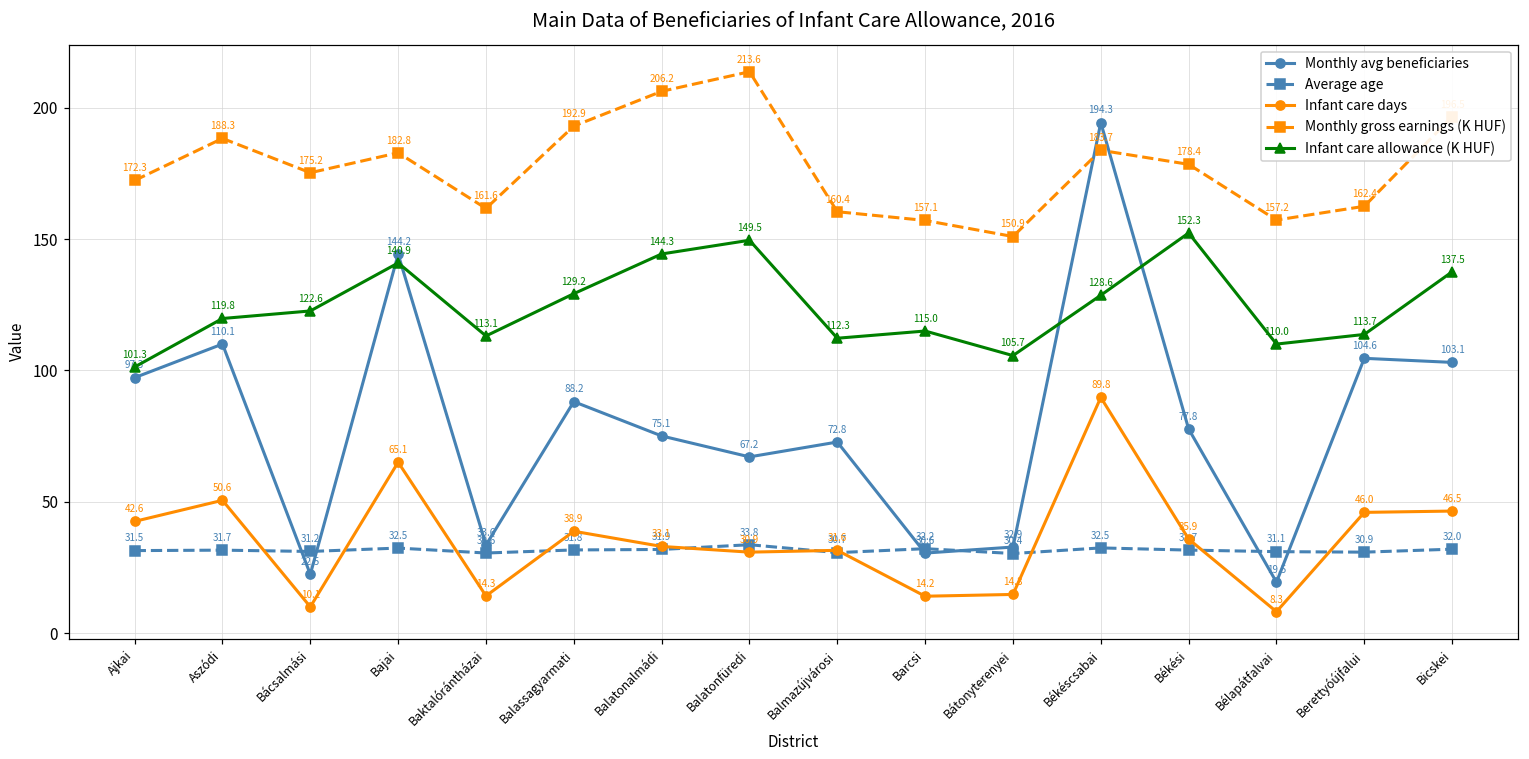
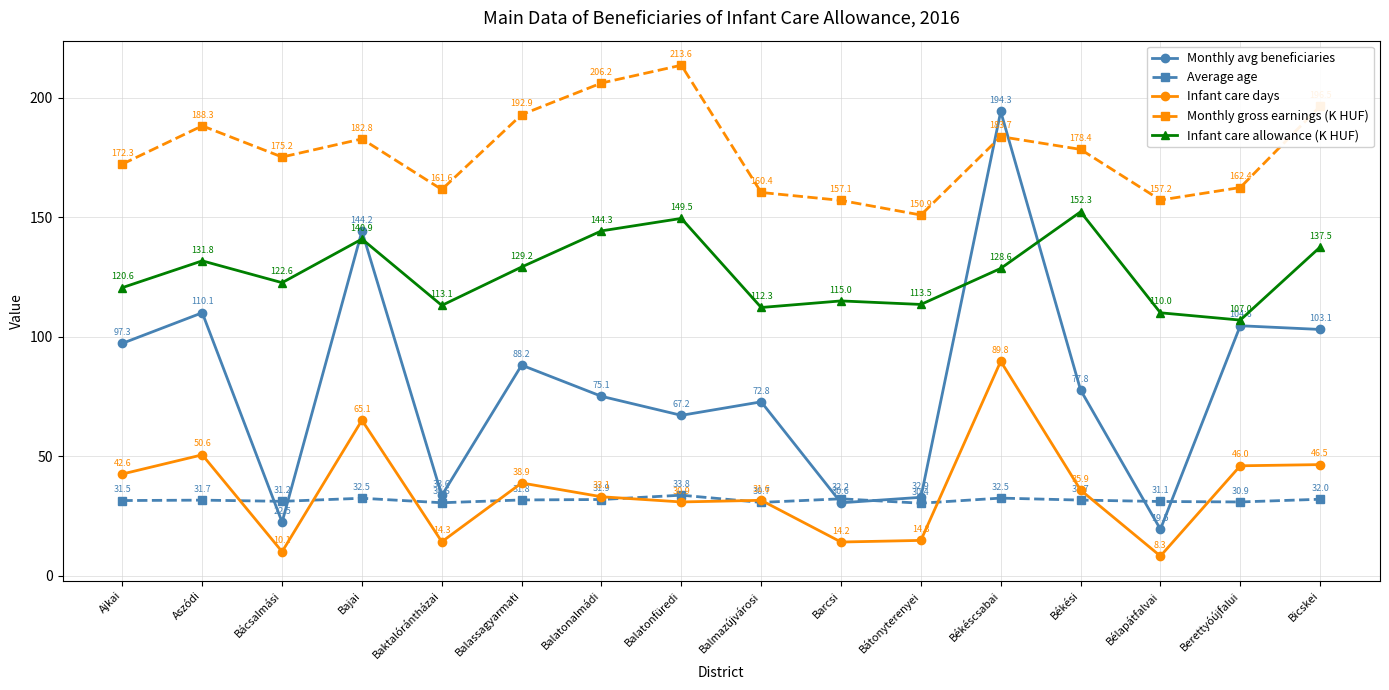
Infant care allowance (K HUF), Ajkai: 101.3 -> 120.6
Infant care allowance (K HUF), Aszódi: 119.8 -> 131.8
Infant care allowance (K HUF), Bátonyterenyei: 105.7 -> 113.5
Infant care allowance (K HUF), Berettyóújfalui: 113.7 -> 107.0
